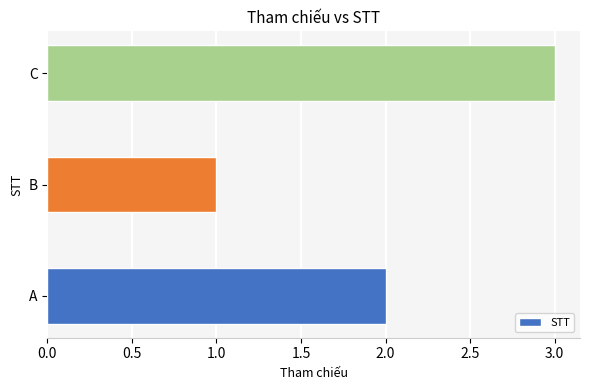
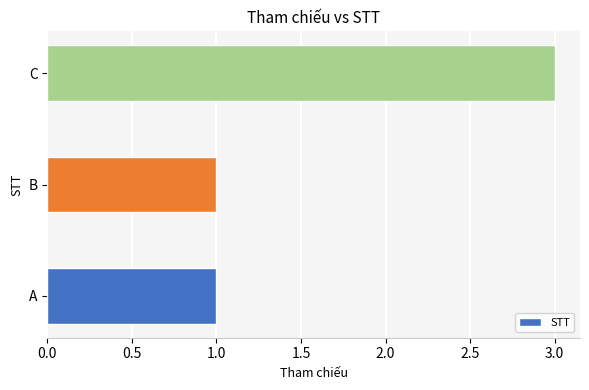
A: 2 -> 1
